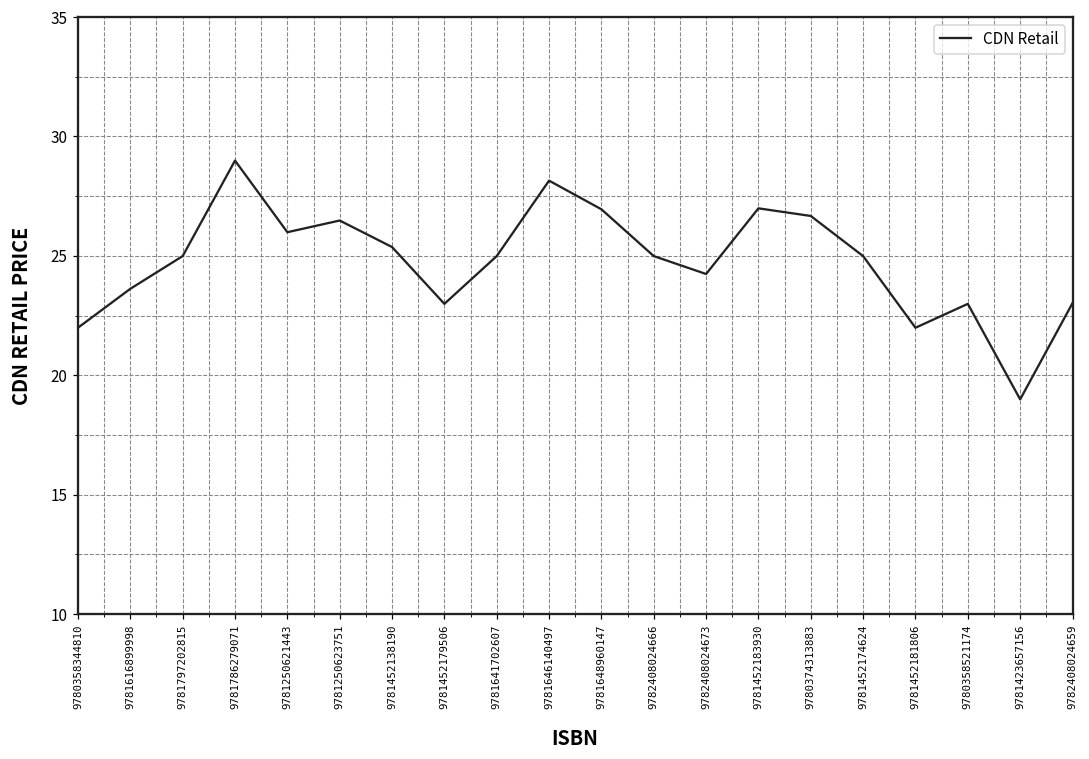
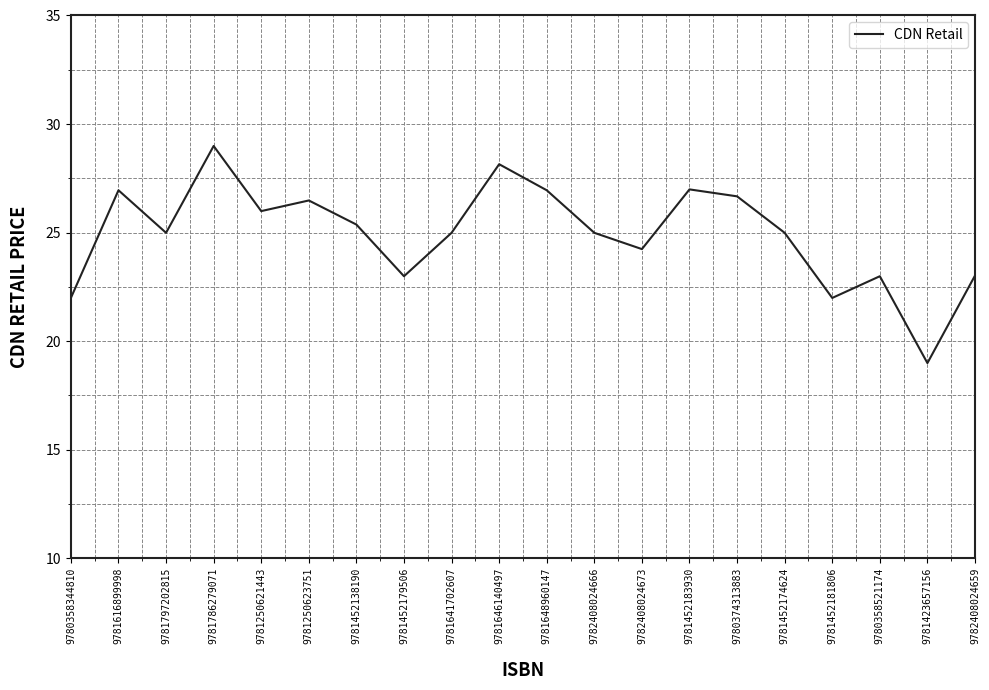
9781616899998: 23.6 -> 27.0
